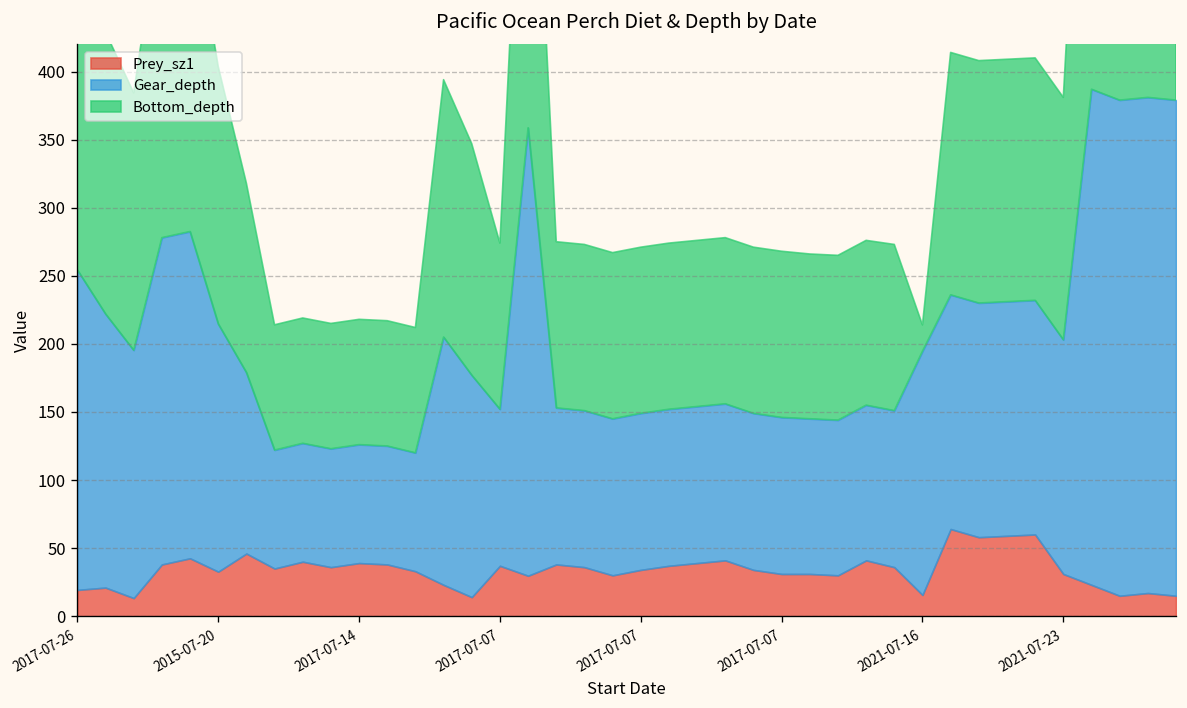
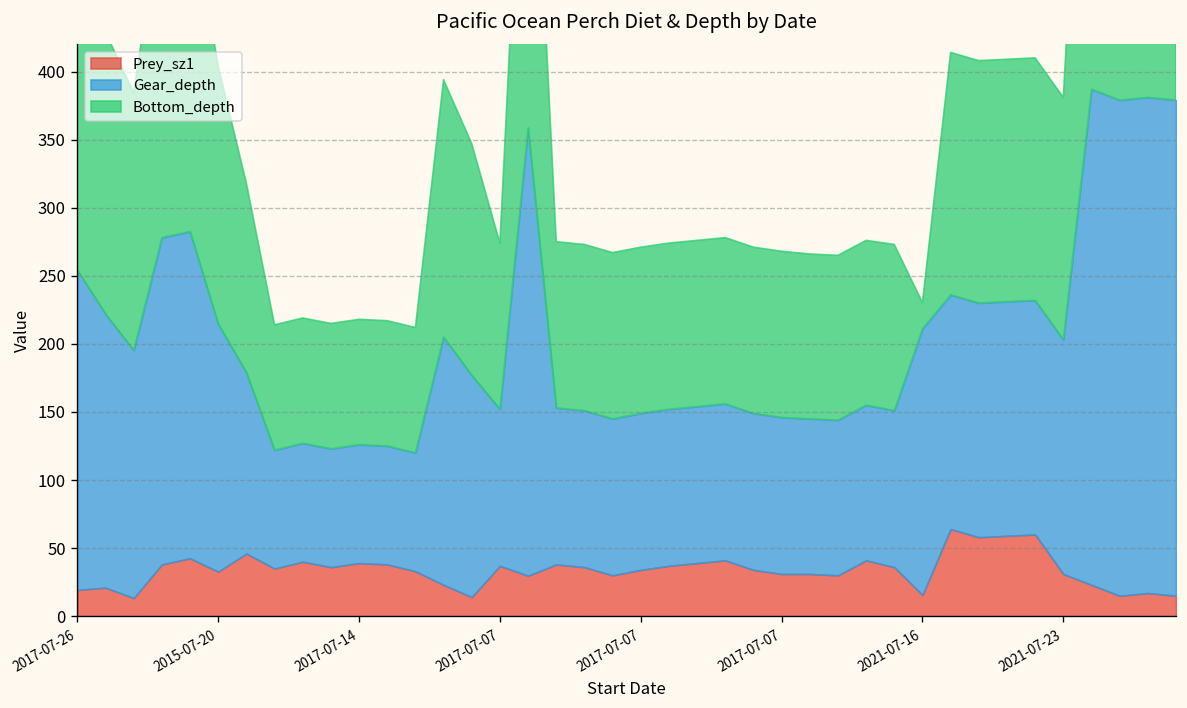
Gear_depth, 2021-07-16: 179 -> 195
